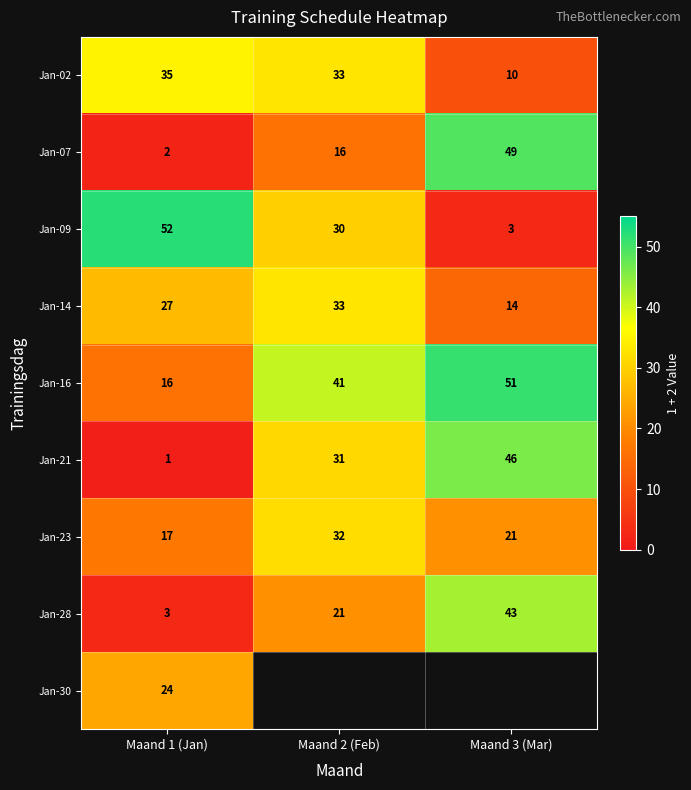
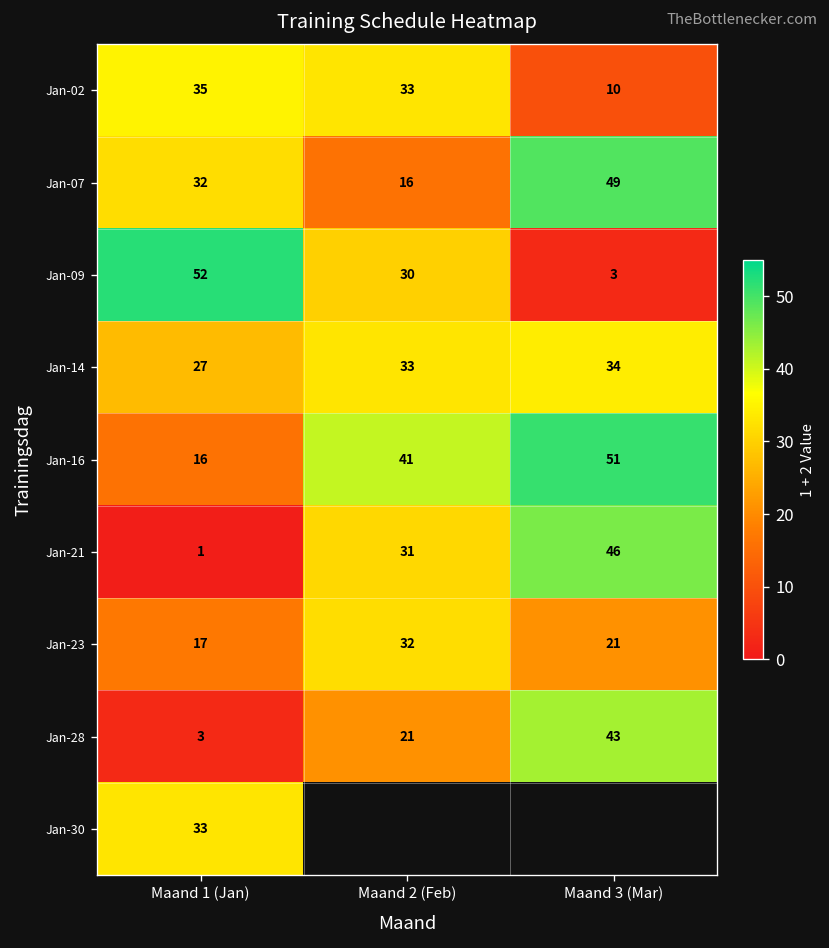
Jan-07, Maand 1 (Jan): 2 -> 32
Jan-14, Maand 3 (Mar): 14 -> 34
Jan-30, Maand 1 (Jan): 24 -> 33
